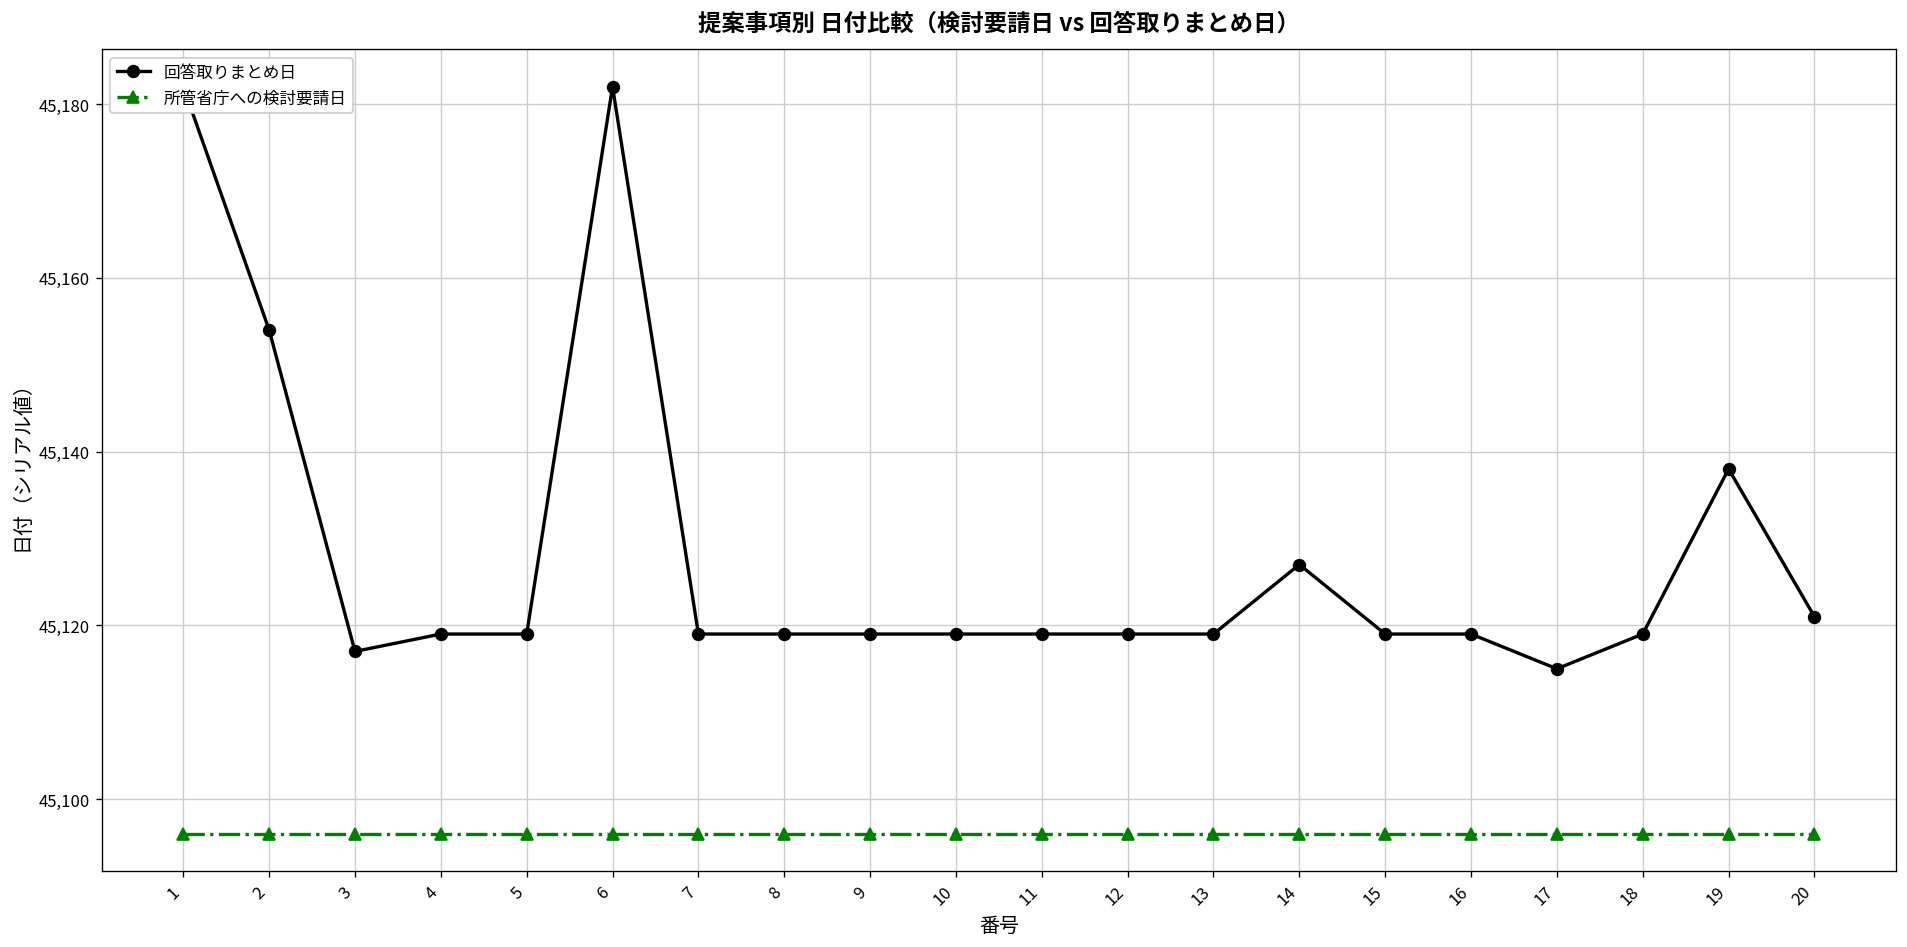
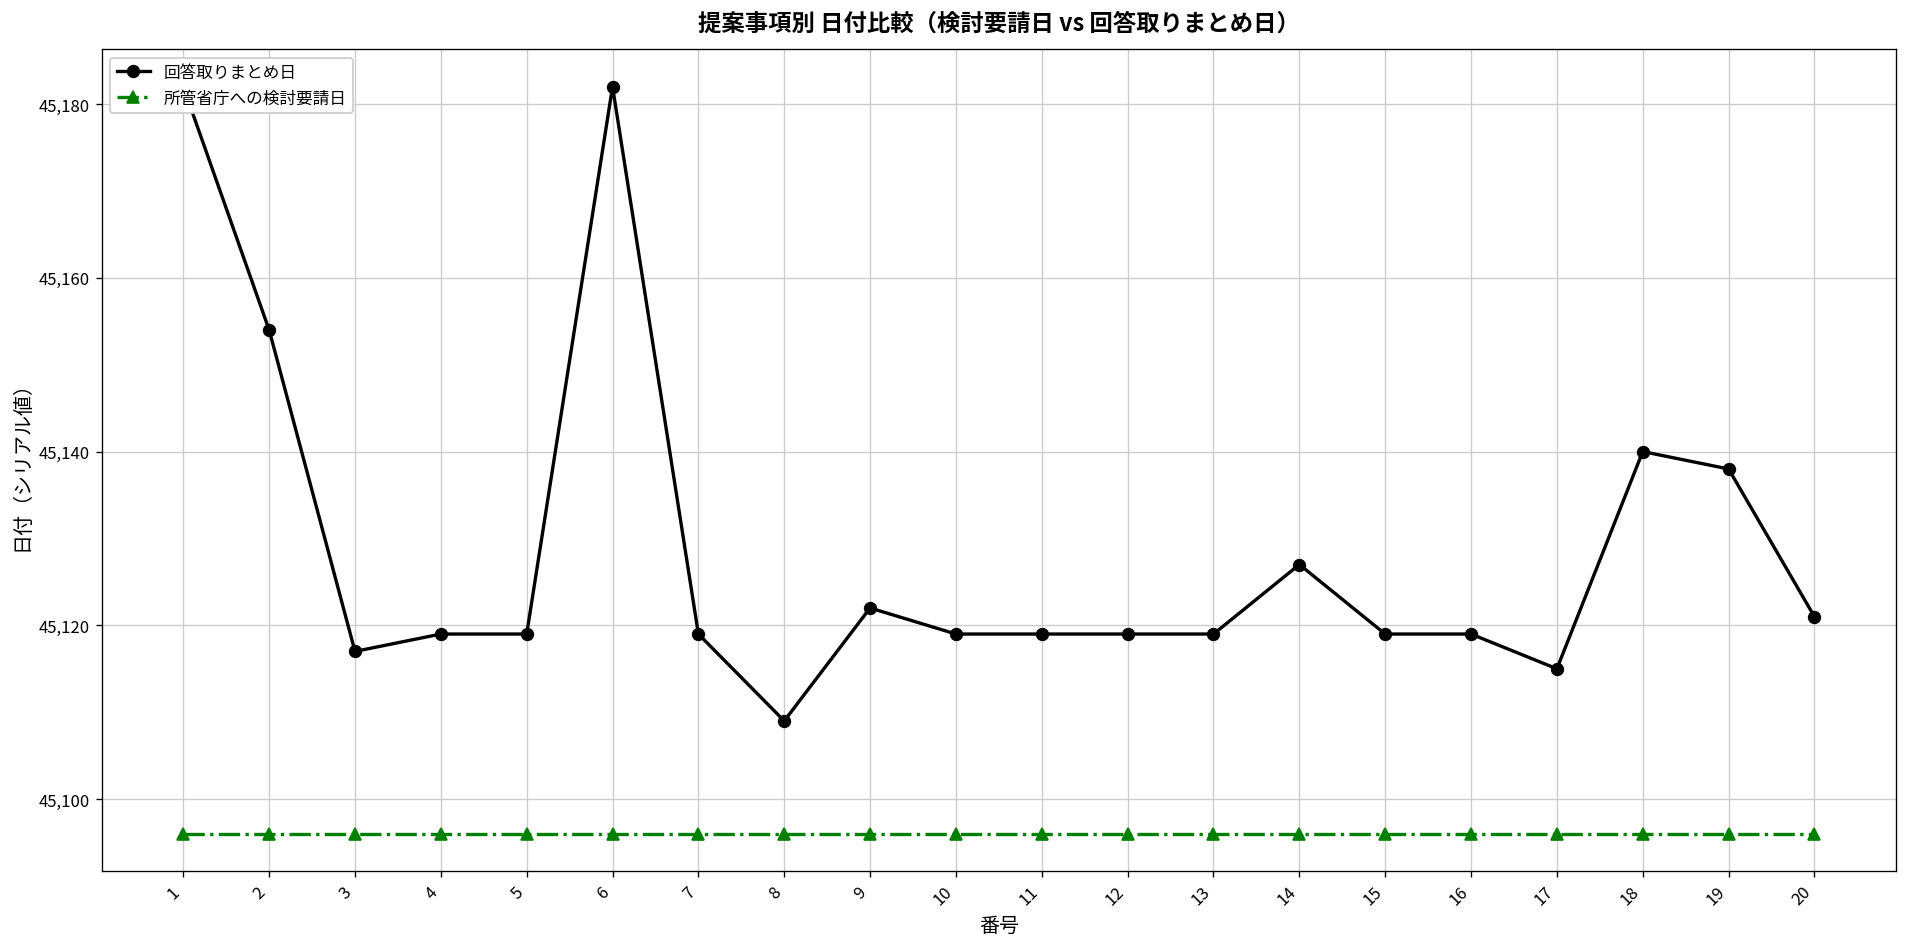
回答取りまとめ日, 8: 45,119 -> 45,109
回答取りまとめ日, 9: 45,119 -> 45,122
回答取りまとめ日, 18: 45,119 -> 45,140
